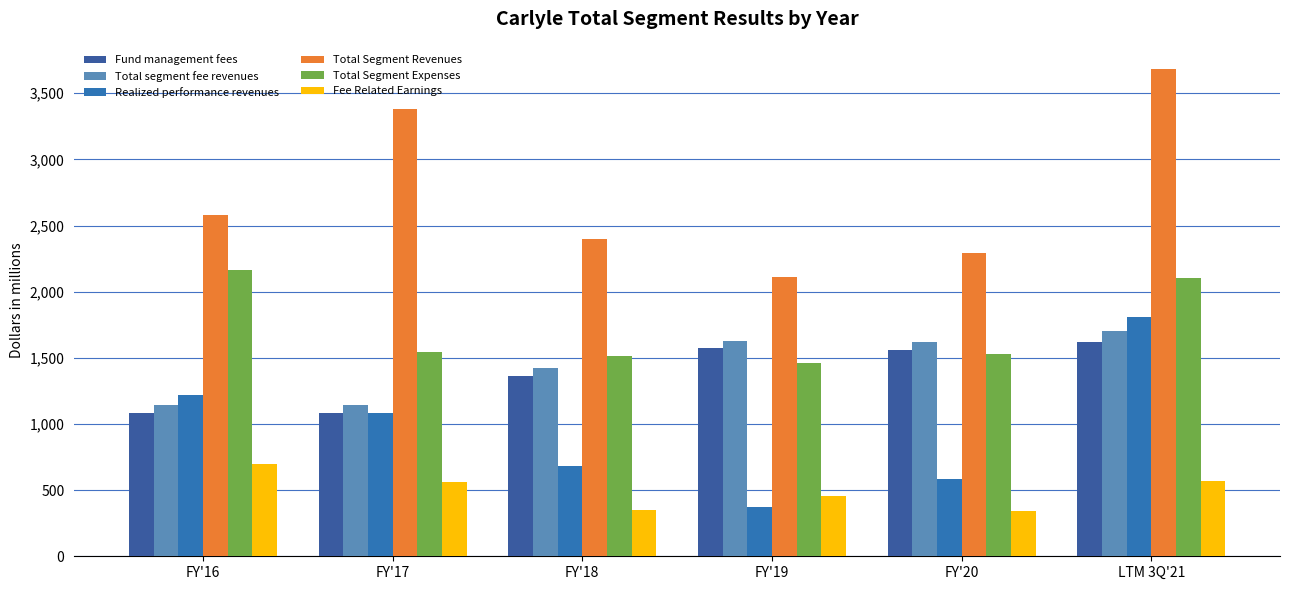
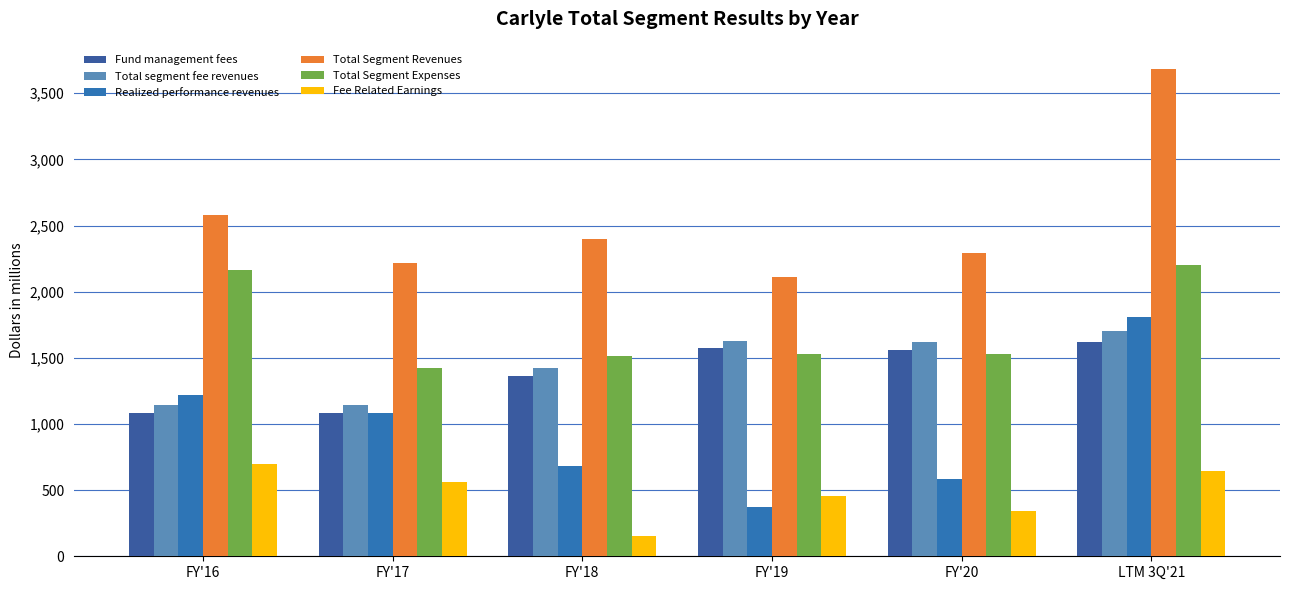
Total Segment Revenues, FY'17: 3,380 -> 2,220
Total Segment Expenses, FY'17: 1,550 -> 1,430
Fee Related Earnings, FY'18: 350 -> 150
Total Segment Expenses, FY'19: 1,460 -> 1,530
Total Segment Expenses, LTM 3Q'21: 2,110 -> 2,200
Fee Related Earnings, LTM 3Q'21: 570 -> 640
